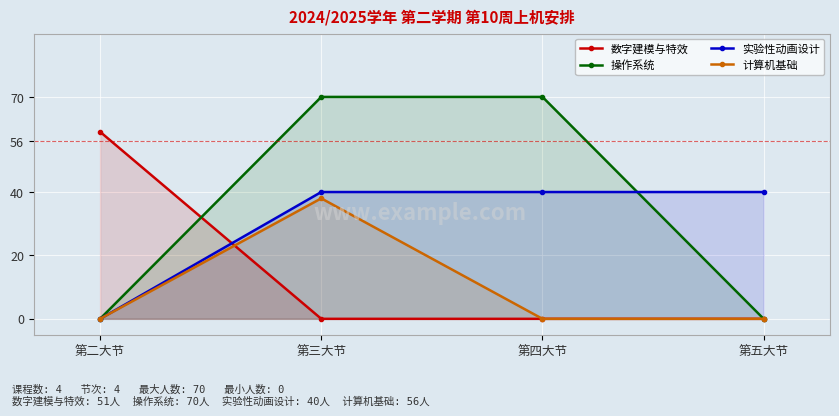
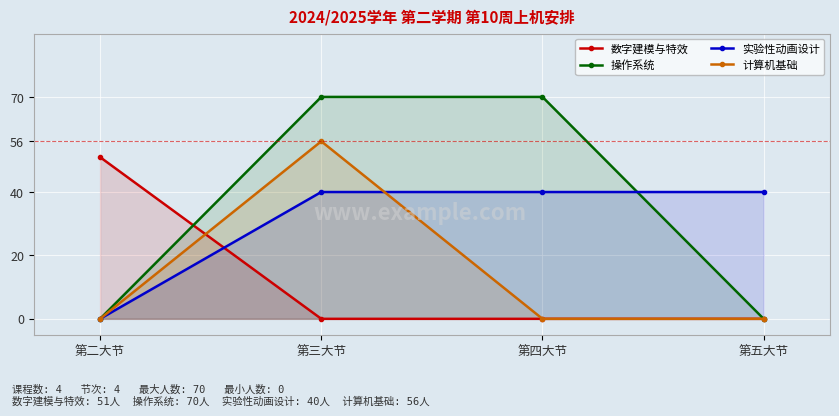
数字建模与特效, 第二大节: 59 -> 51
计算机基础, 第三大节: 38 -> 56
